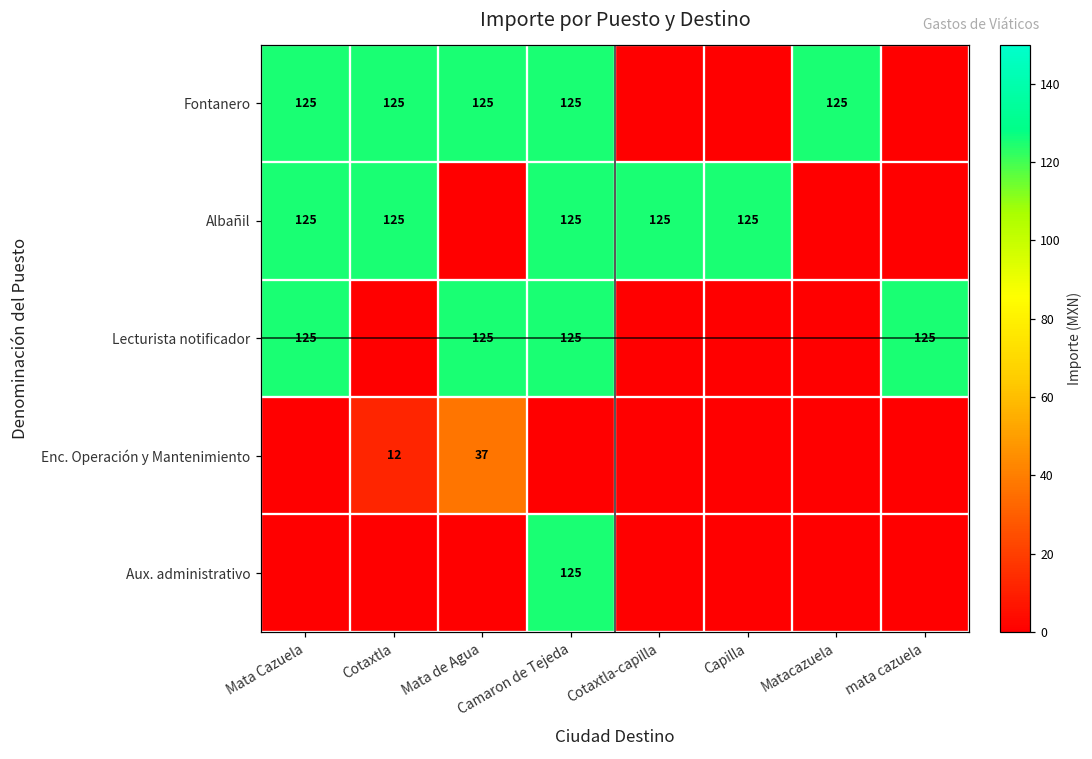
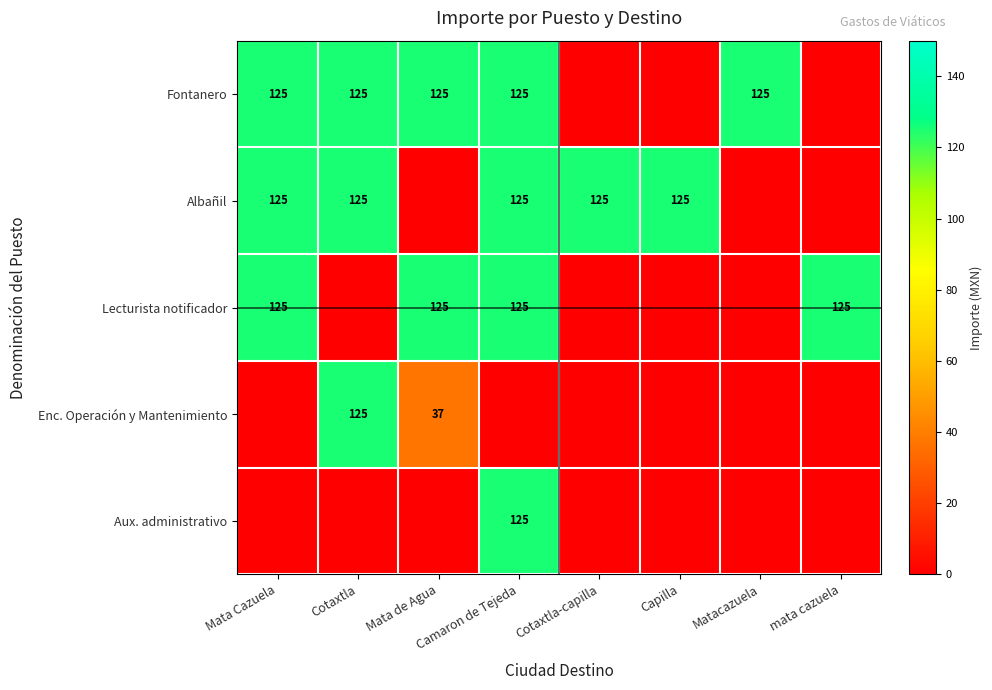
Enc. Operación y Mantenimiento, Cotaxtla: 12 -> 125
